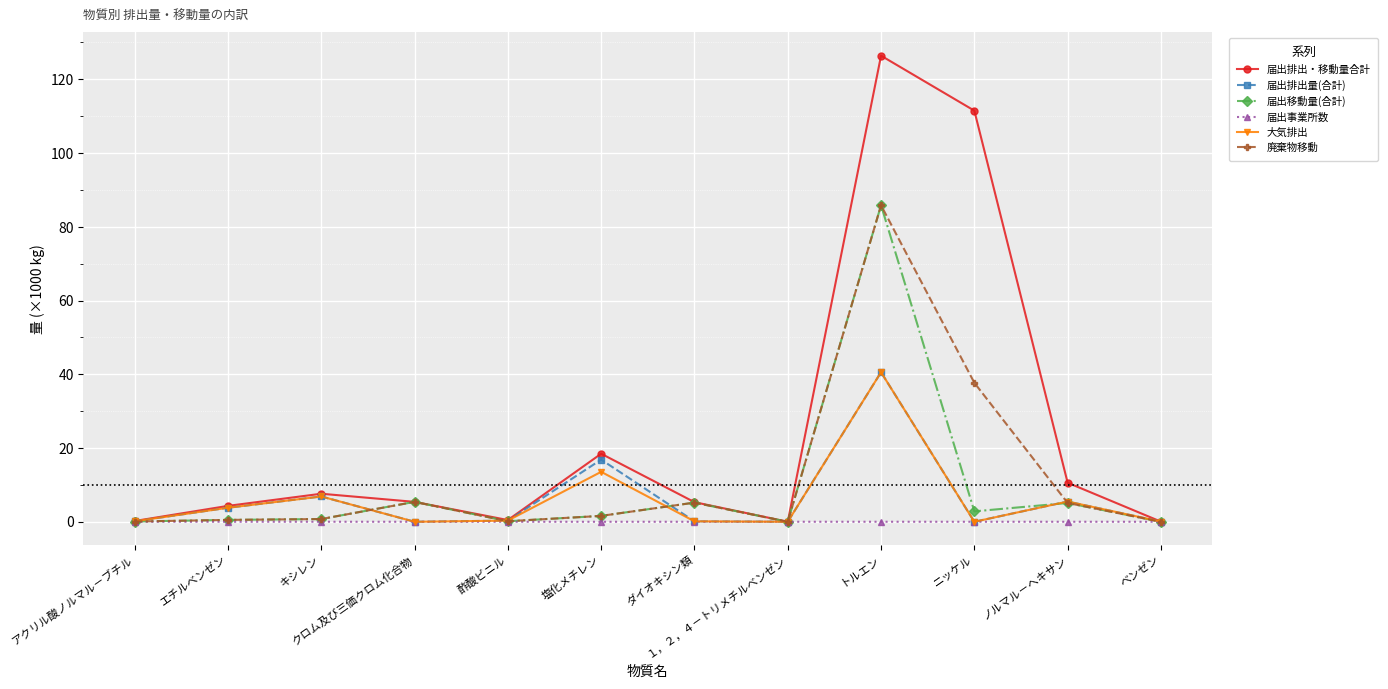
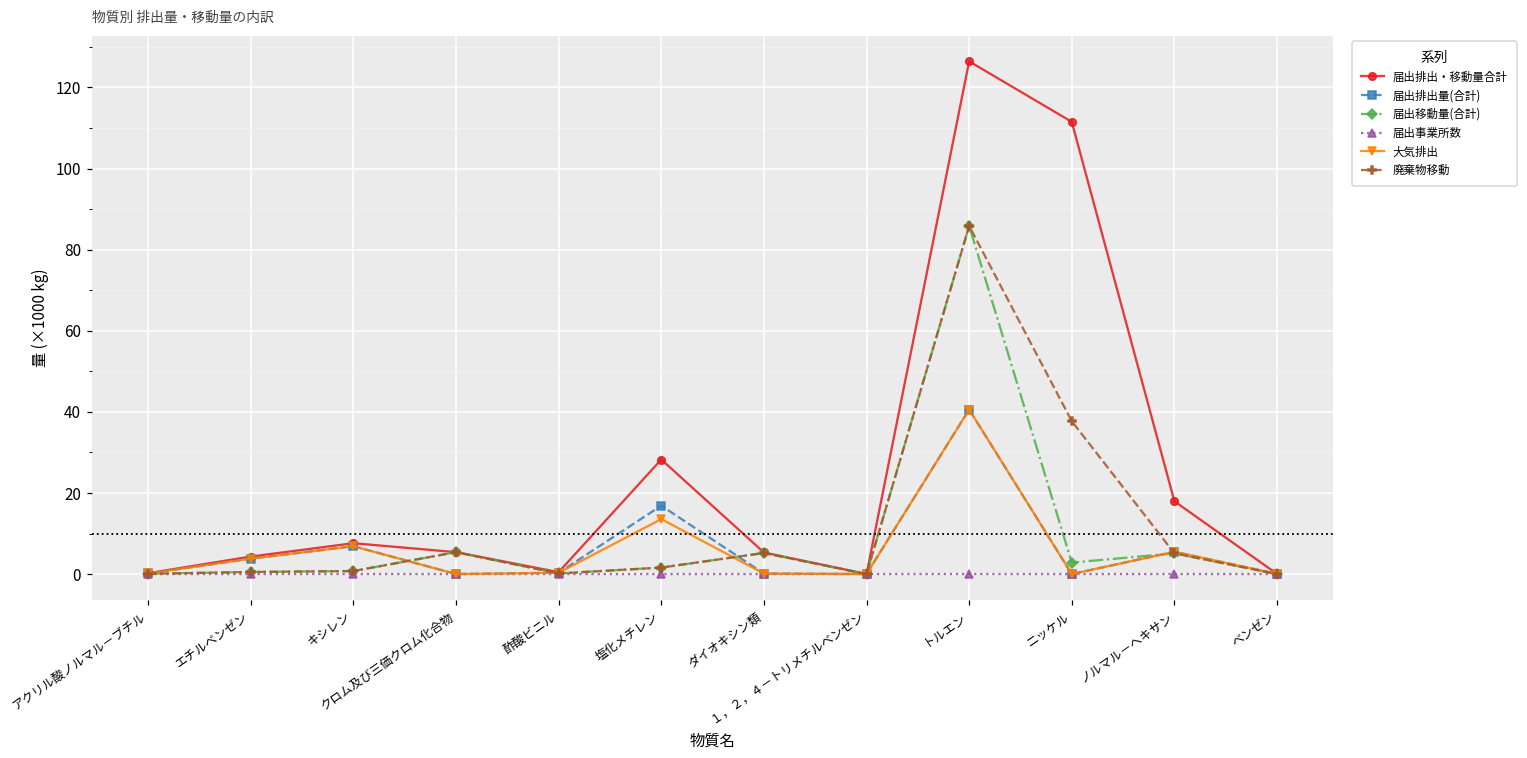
届出排出・移動量合計, 塩化メチレン: 18 -> 28
届出排出・移動量合計, ノルマル－ヘキサン: 11 -> 18
